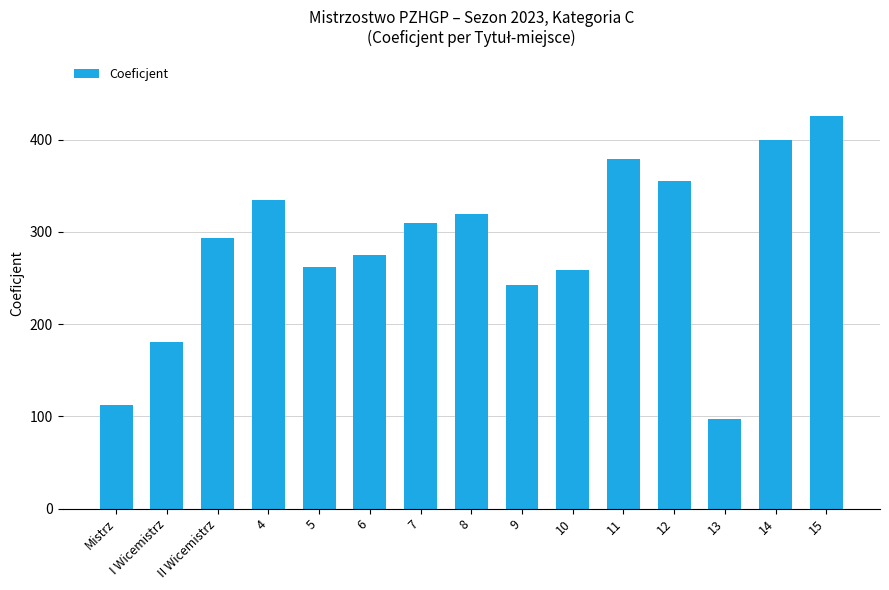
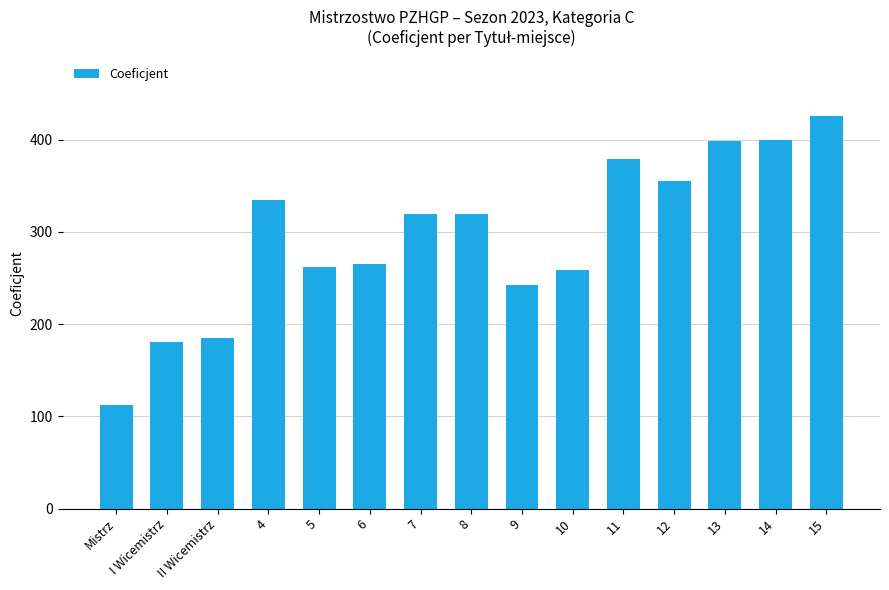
II Wicemistrz: 290 -> 190
6: 275 -> 265
7: 310 -> 320
13: 100 -> 400
